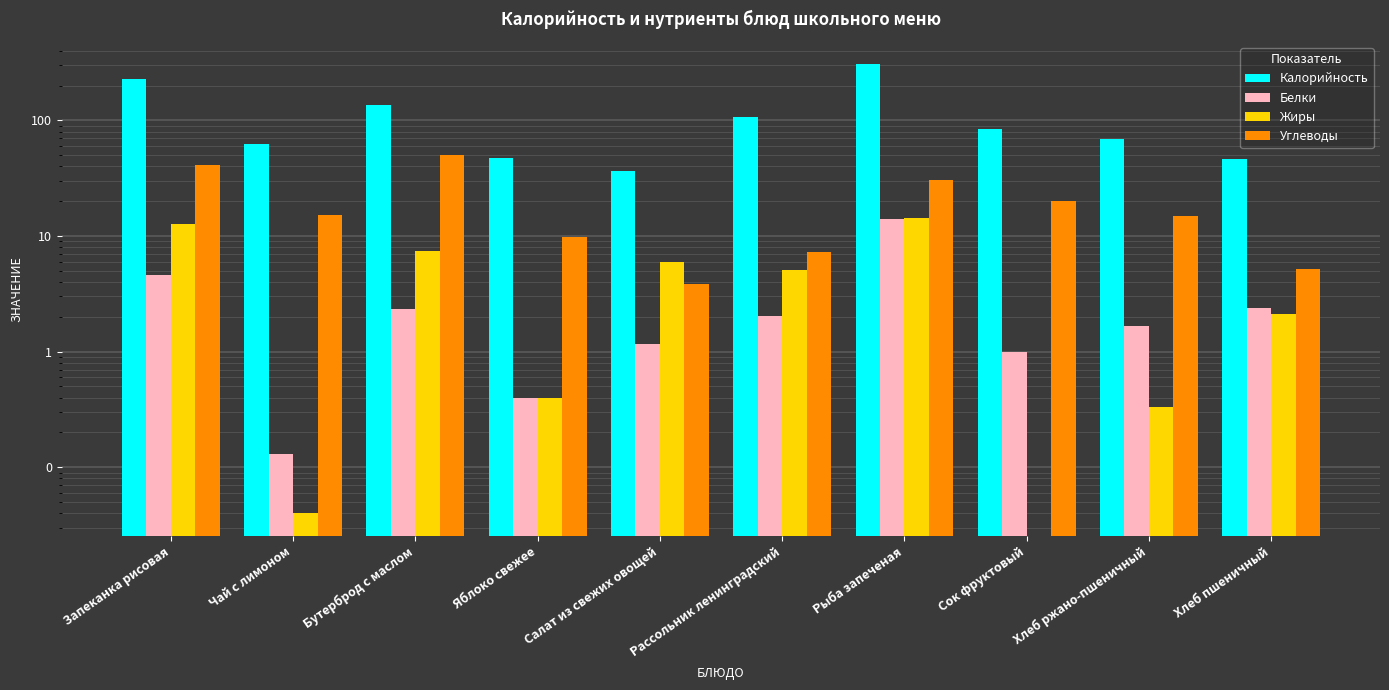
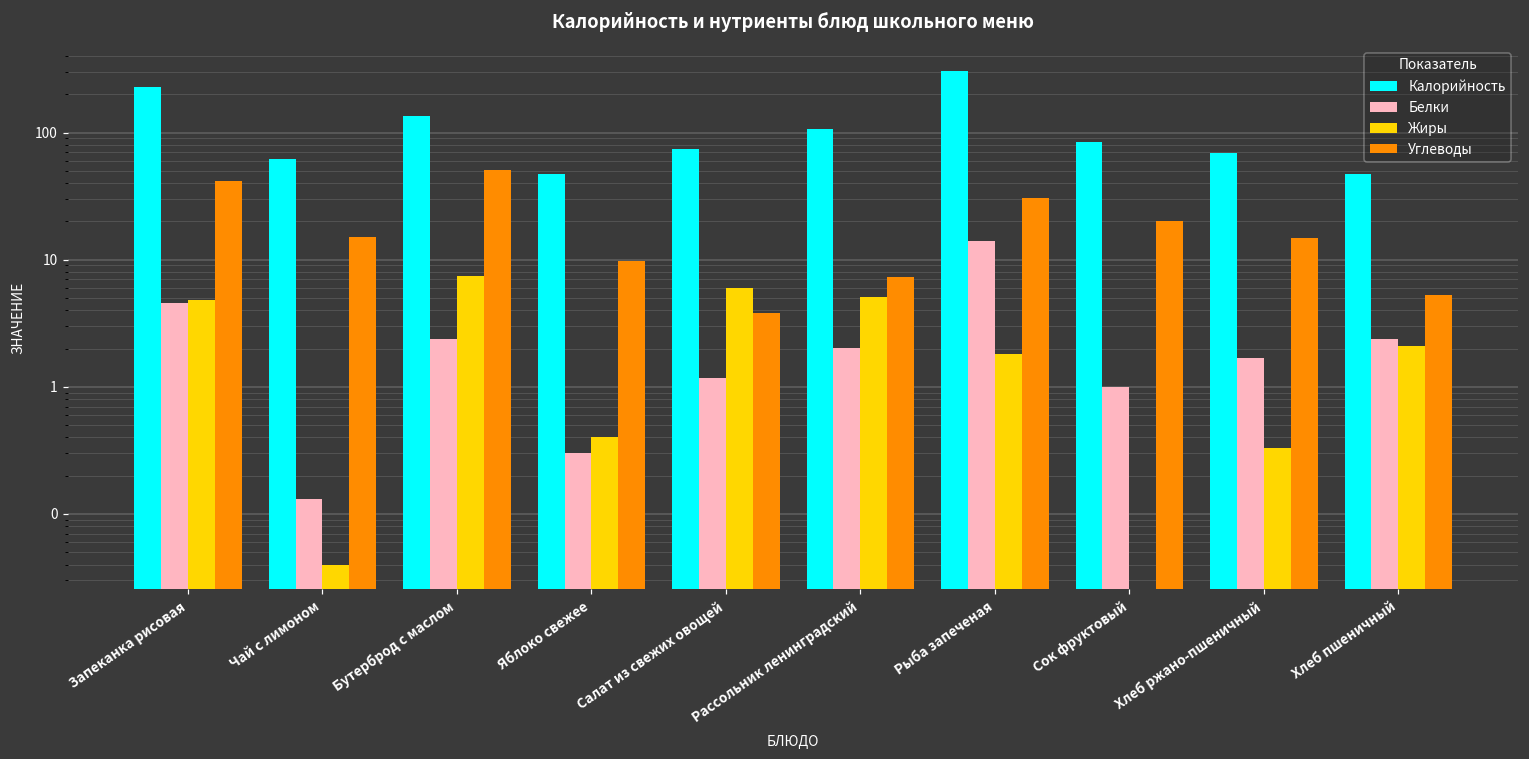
Жиры, Запеканка рисовая: 13 -> 4.8
Белки, Яблоко свежее: 0.4 -> 0.3
Калорийность, Салат из свежих овощей: 36 -> 70
Жиры, Рыба запеченая: 14 -> 1.8
